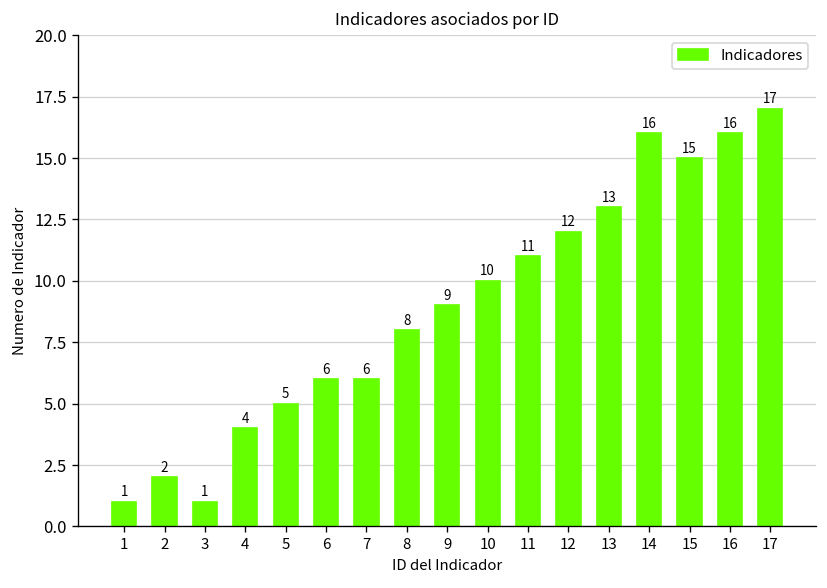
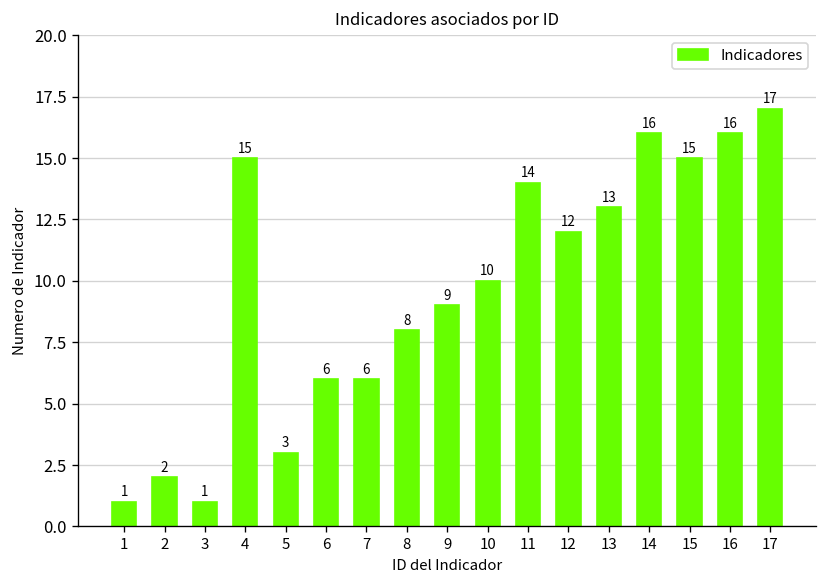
4: 4 -> 15
5: 5 -> 3
11: 11 -> 14
